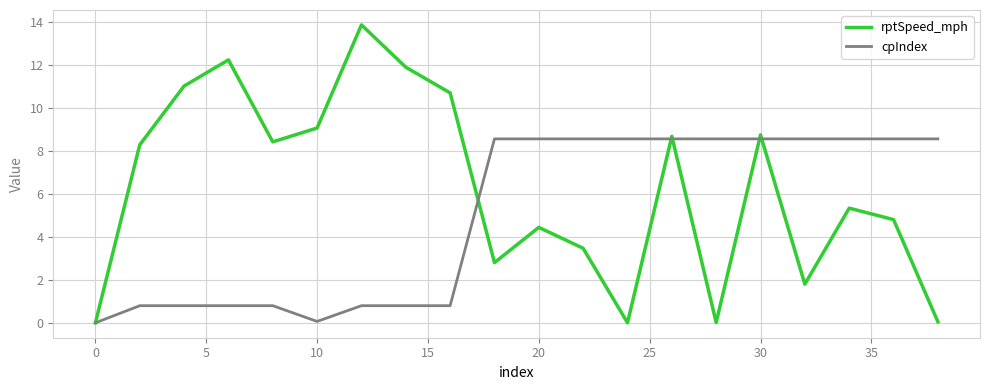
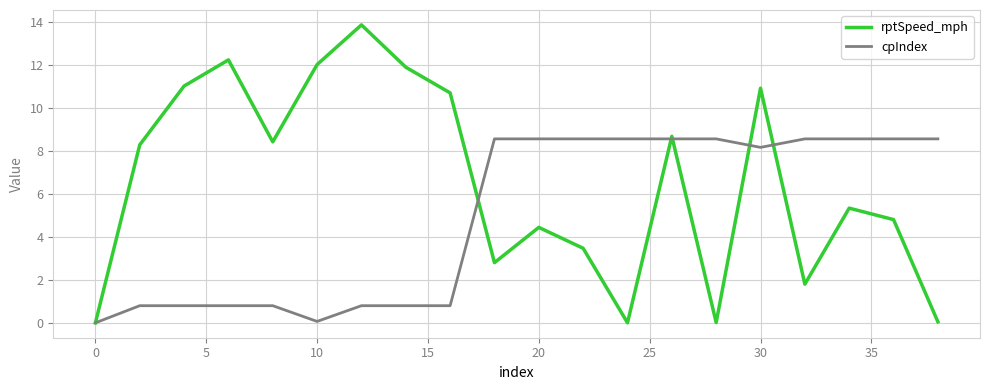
rptSpeed_mph, 10: 9.1 -> 12.0
rptSpeed_mph, 30: 8.7 -> 10.9
cpIndex, 30: 8.6 -> 8.2
